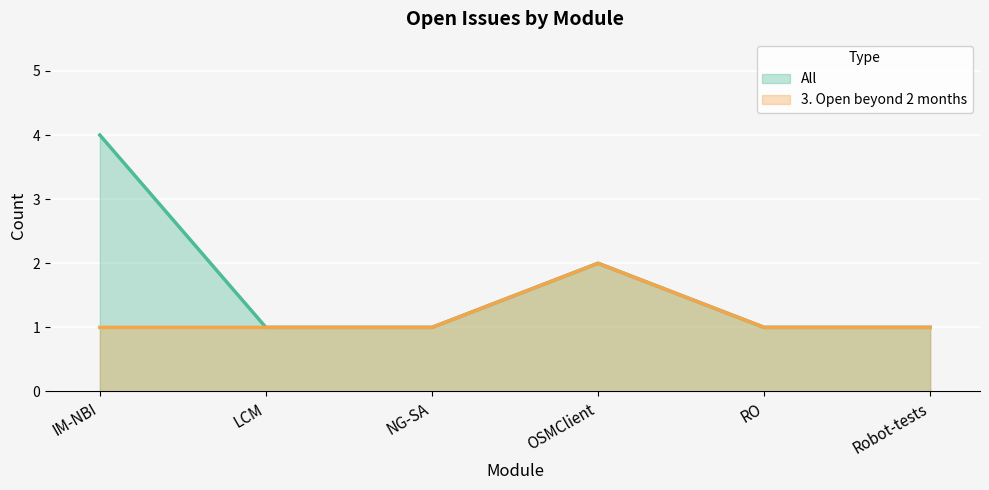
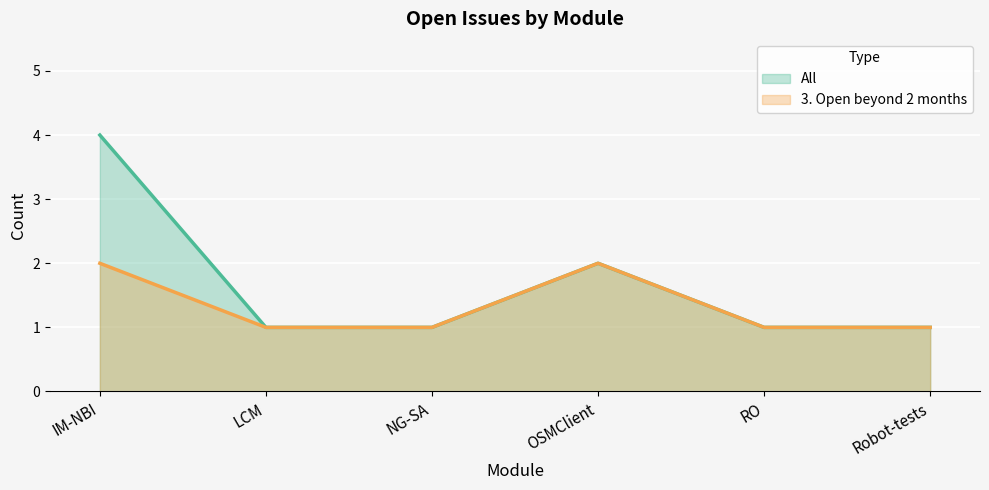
3. Open beyond 2 months, IM-NBI: 1 -> 2
